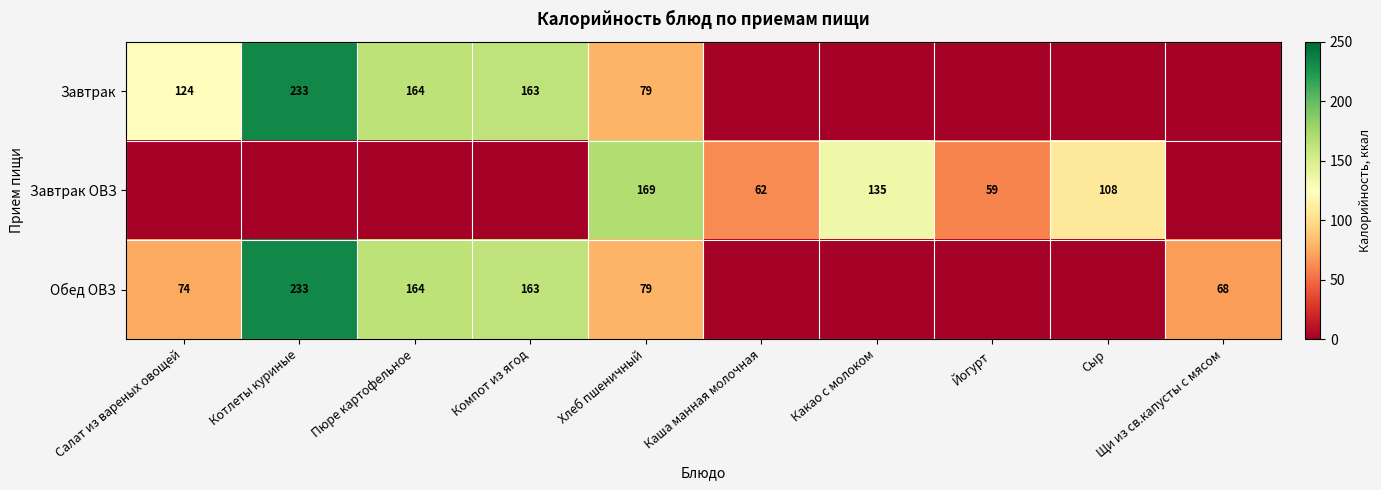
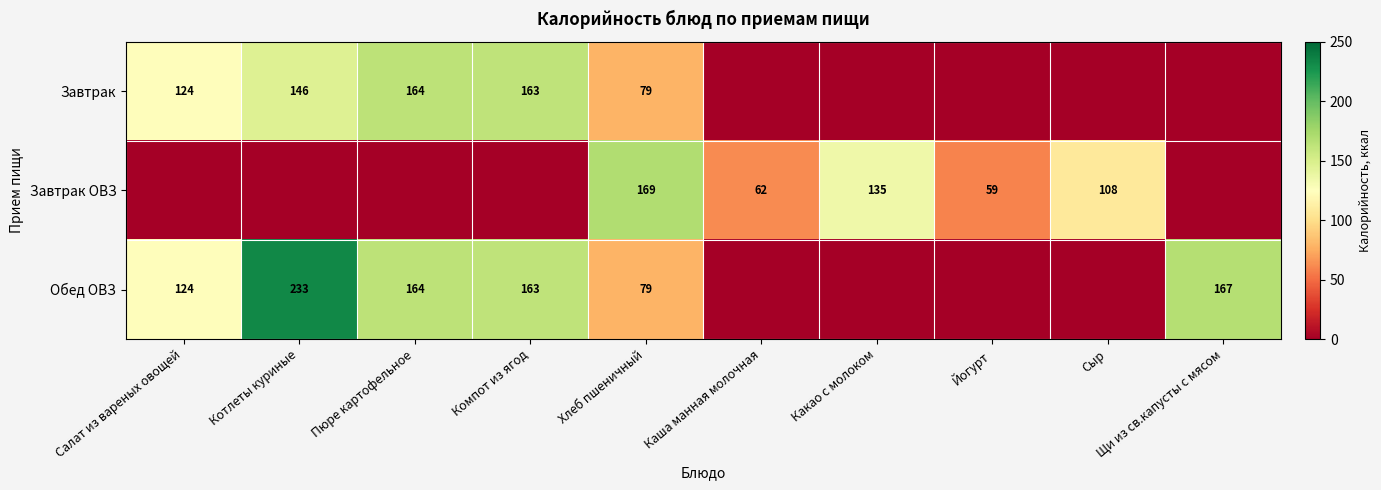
Завтрак, Котлеты куриные: 233 -> 146
Обед ОВЗ, Салат из вареных овощей: 74 -> 124
Обед ОВЗ, Щи из св.капусты с мясом: 68 -> 167
